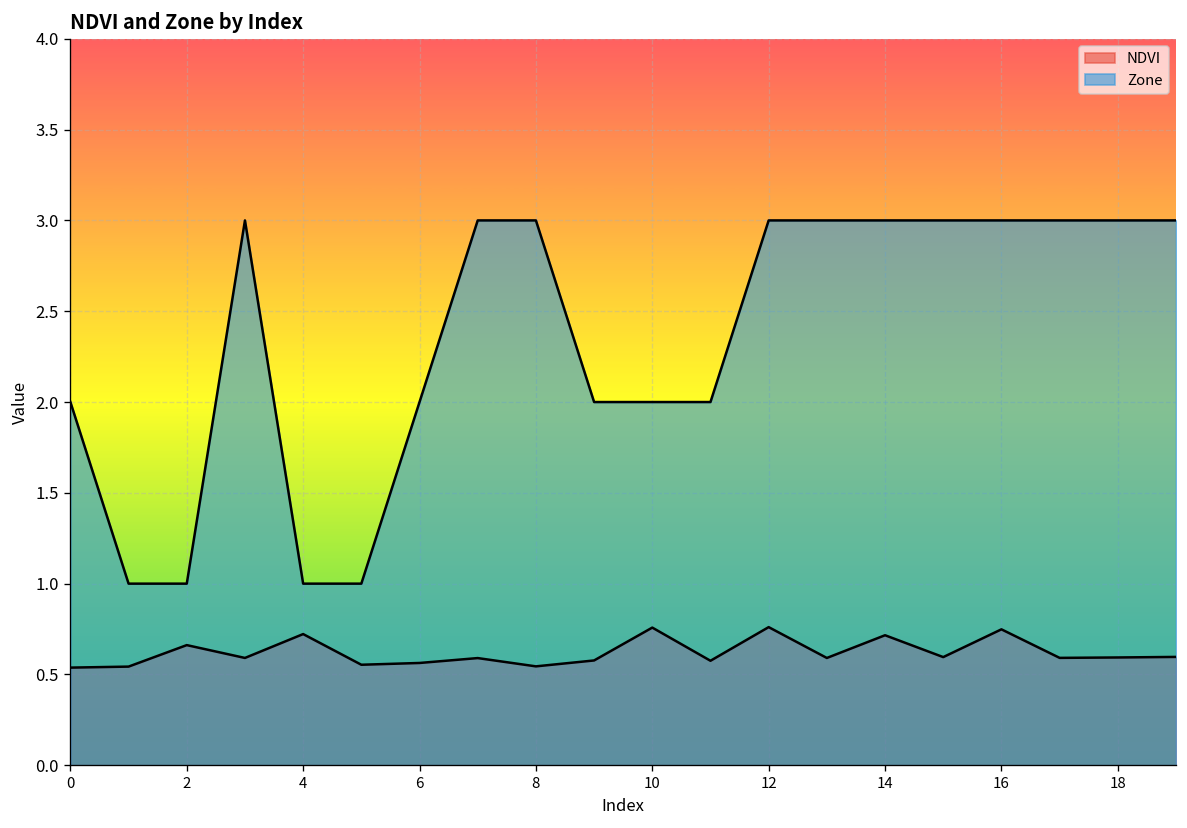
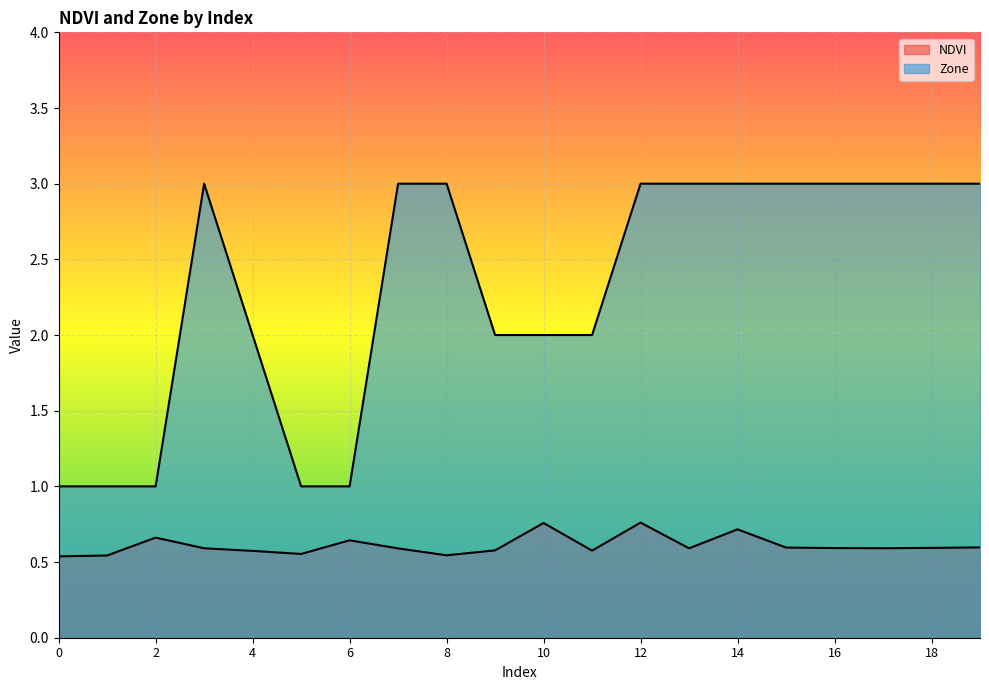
Zone, 0: 2 -> 1
NDVI, 4: 0.72 -> 0.57
Zone, 4: 1 -> 2
NDVI, 6: 0.56 -> 0.64
Zone, 6: 2 -> 1
NDVI, 16: 0.75 -> 0.59
